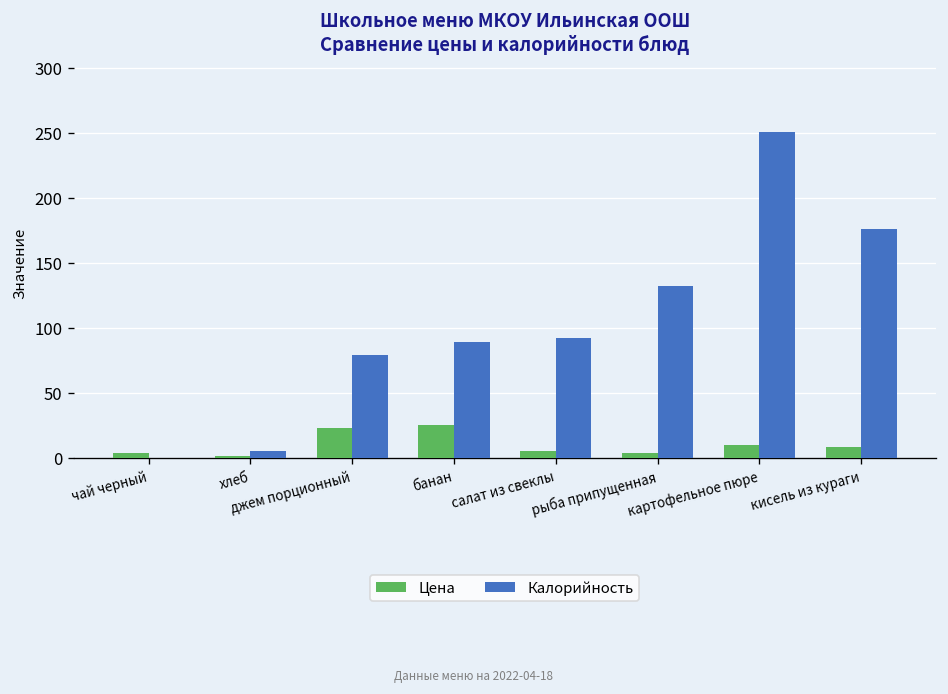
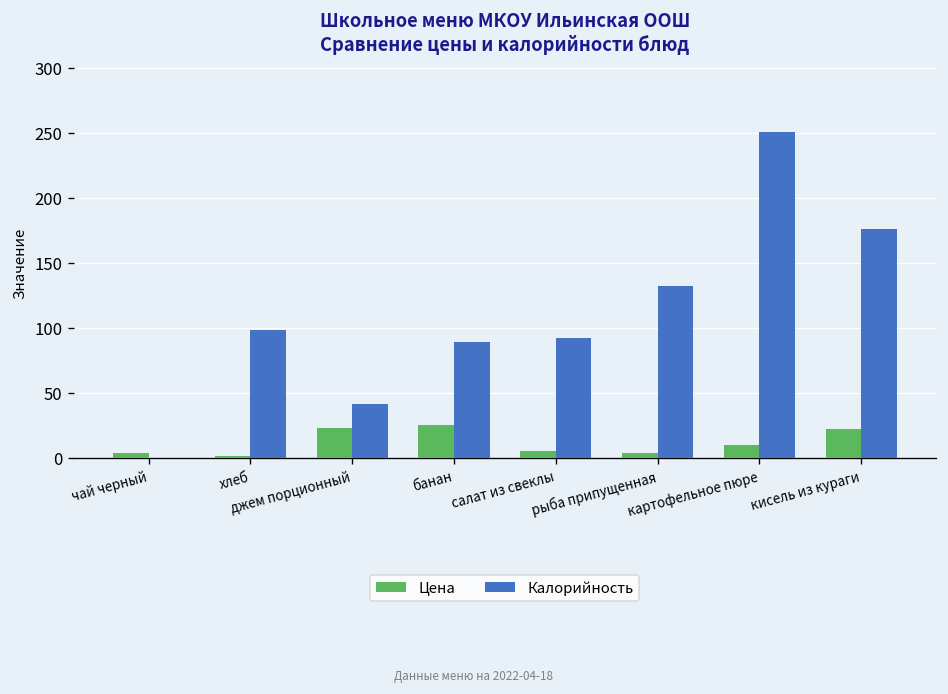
Калорийность, хлеб: 5 -> 98
Калорийность, джем порционный: 80 -> 42
Цена, кисель из кураги: 8 -> 22
